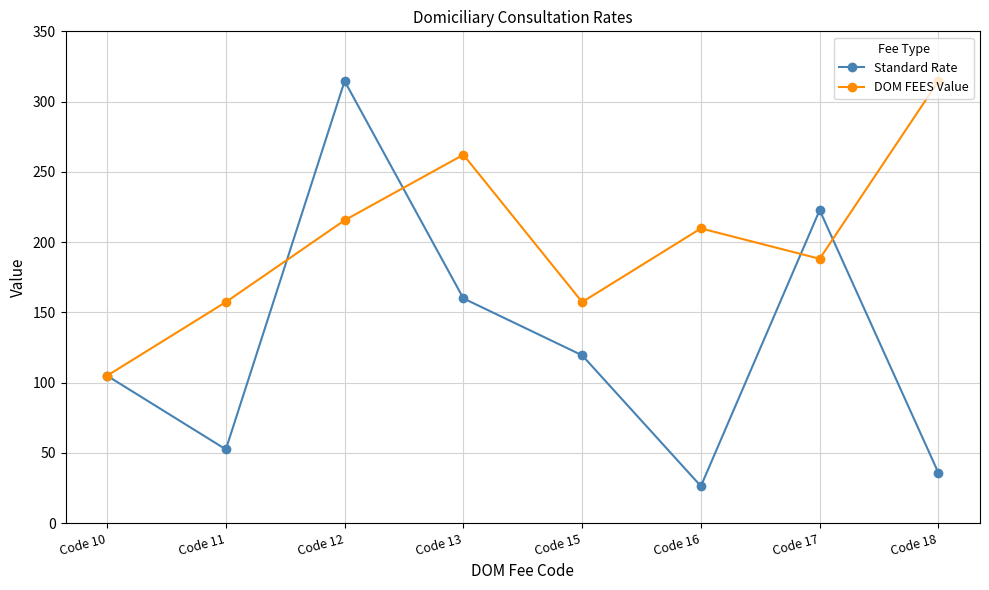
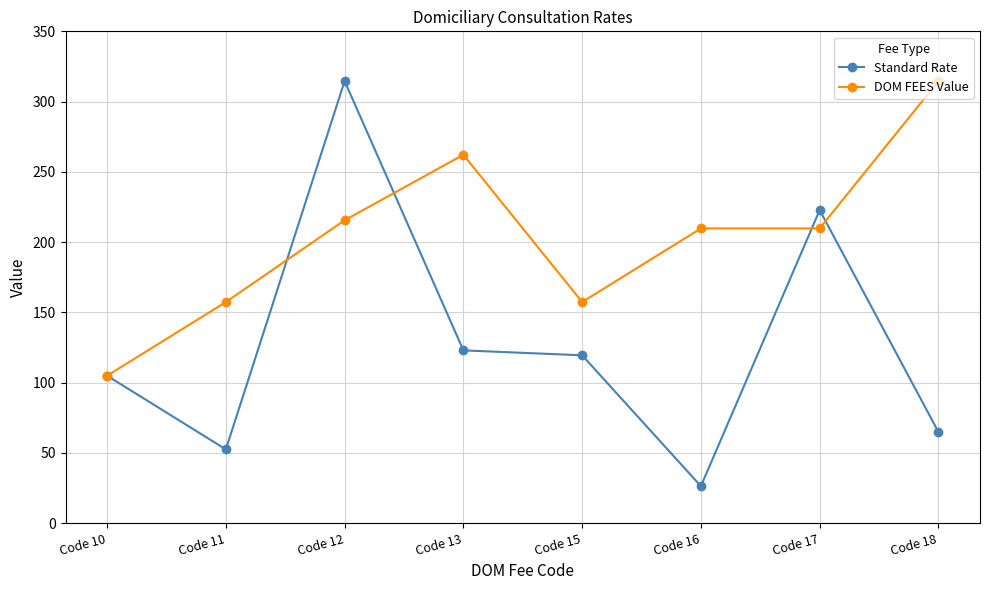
Standard Rate, Code 13: 160 -> 123
DOM FEES Value, Code 17: 188 -> 210
Standard Rate, Code 18: 36 -> 65
